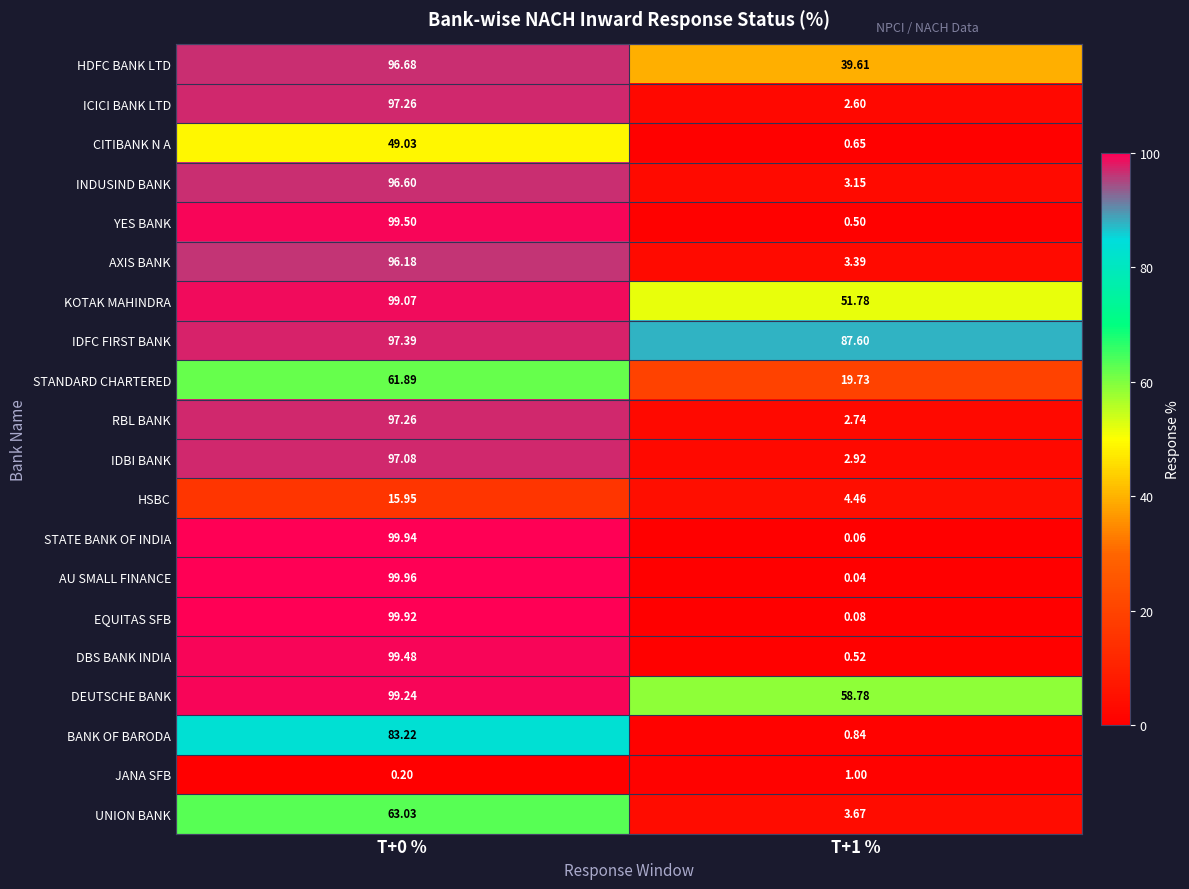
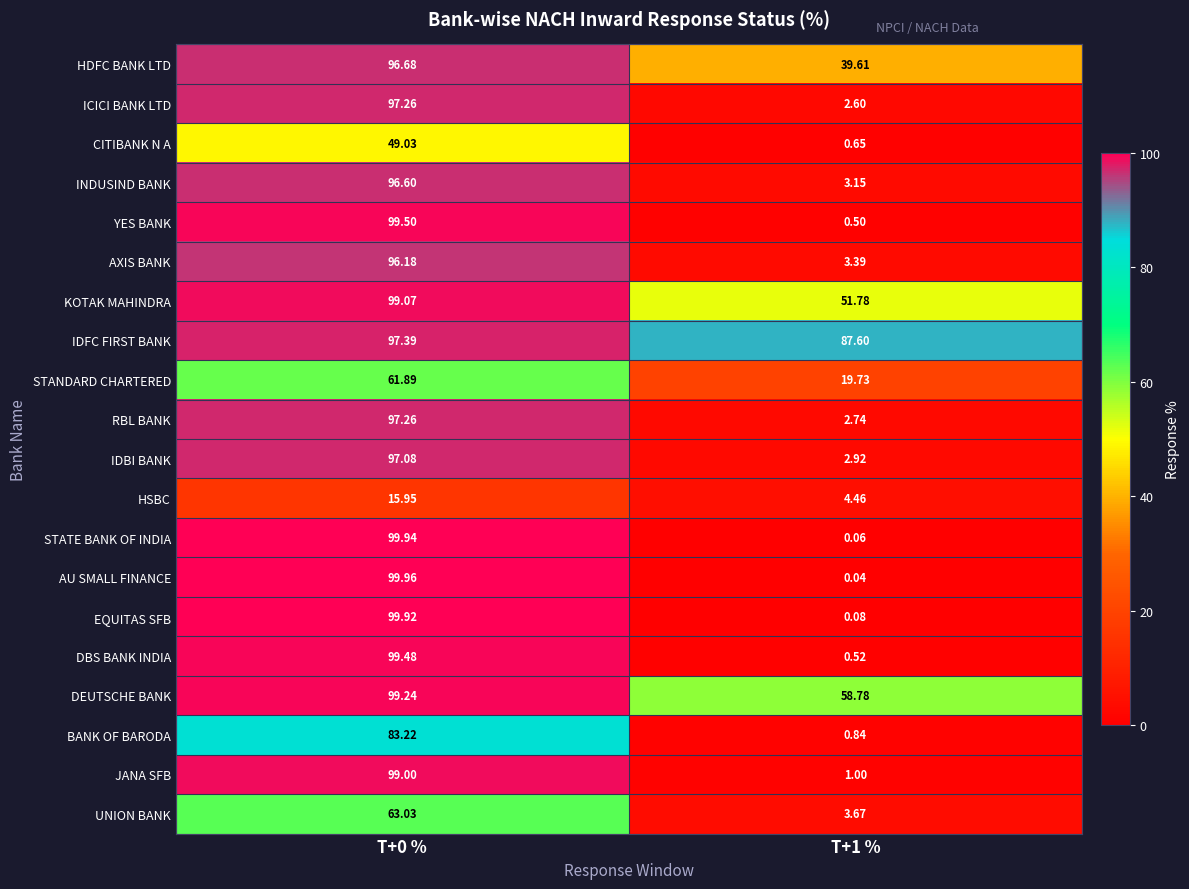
JANA SFB, T+0 %: 0.20 -> 99.00
